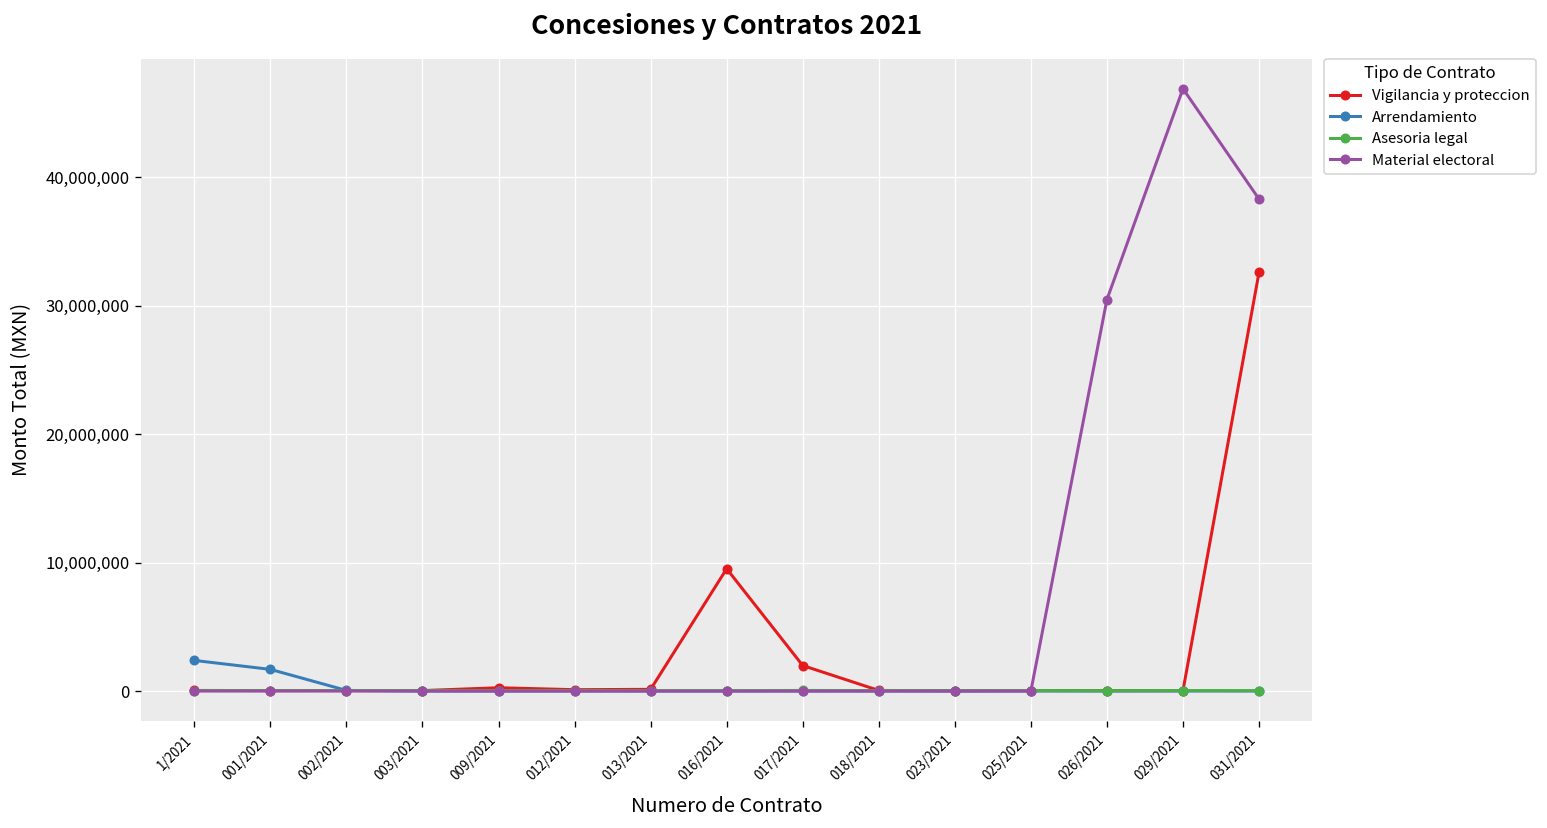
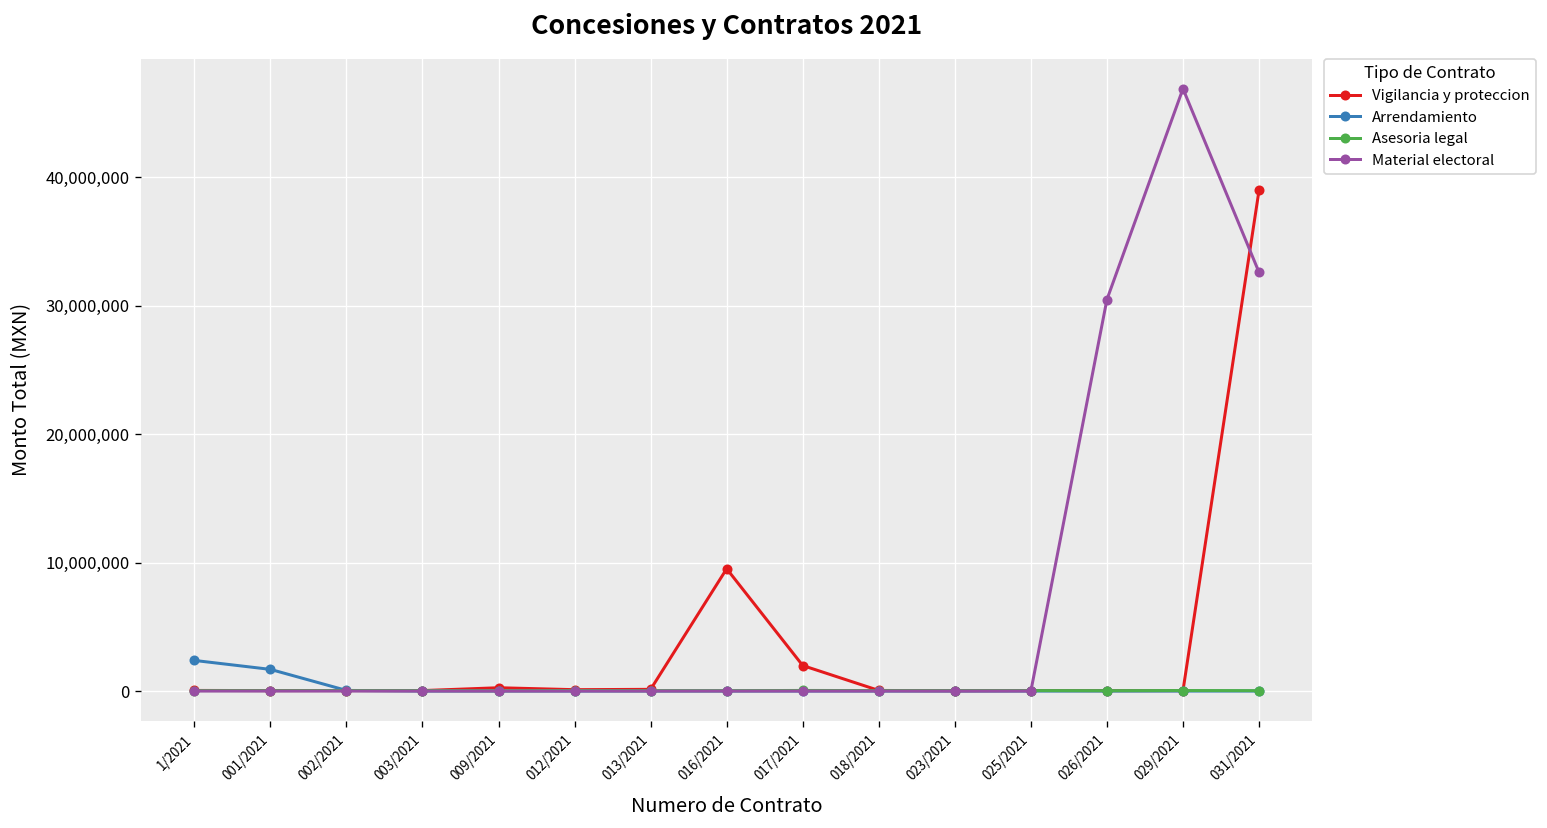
Vigilancia y proteccion, 031/2021: 32,600,000 -> 39,000,000
Material electoral, 031/2021: 38,300,000 -> 32,600,000
